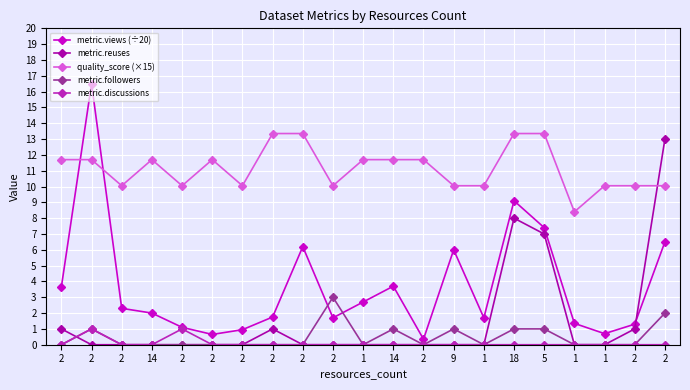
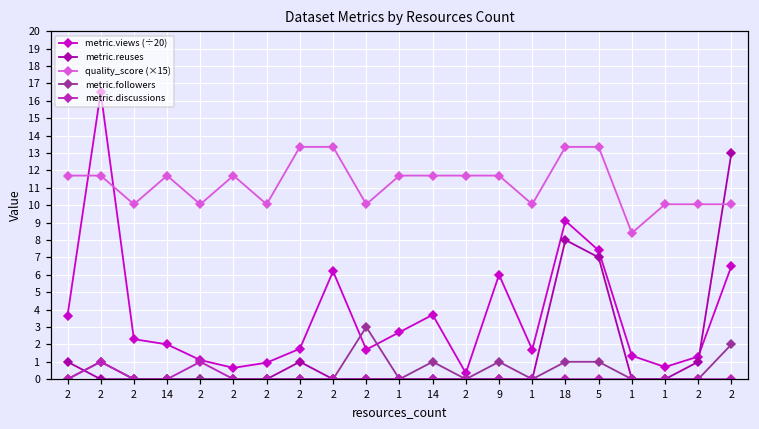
quality_score (×15), 9: 10.1 -> 11.7
